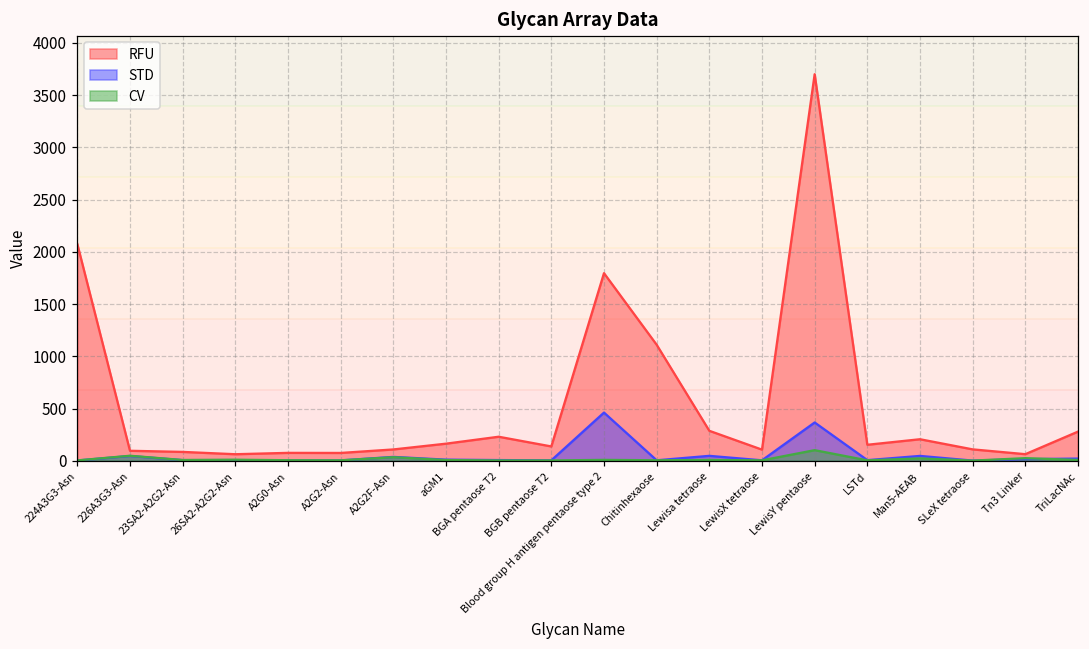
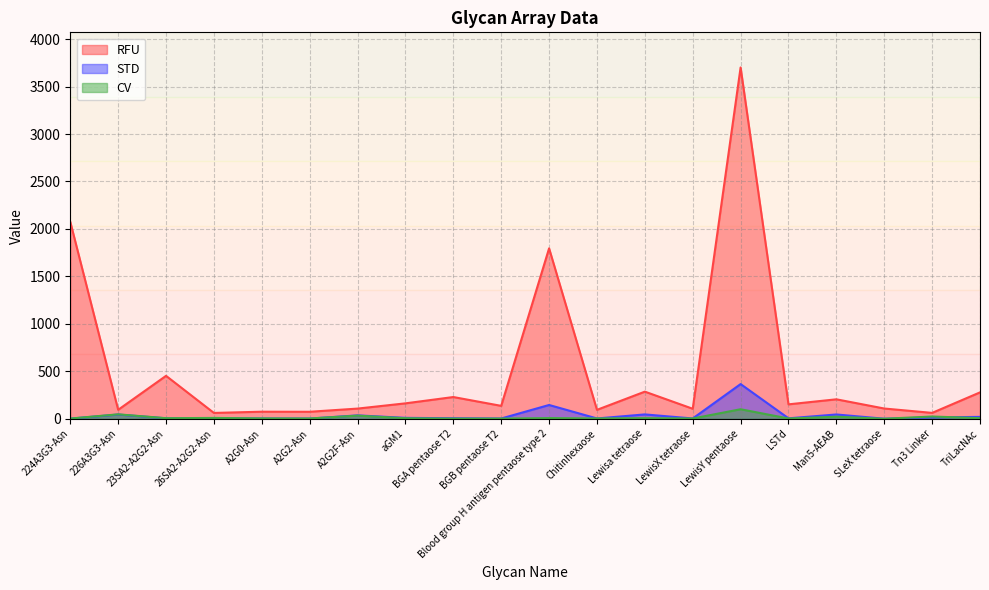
RFU, 23SA2-A2G2-Asn: 100 -> 500
STD, Blood group H antigen pentaose type 2: 500 -> 100
RFU, Chitinhexaose: 1100 -> 100
